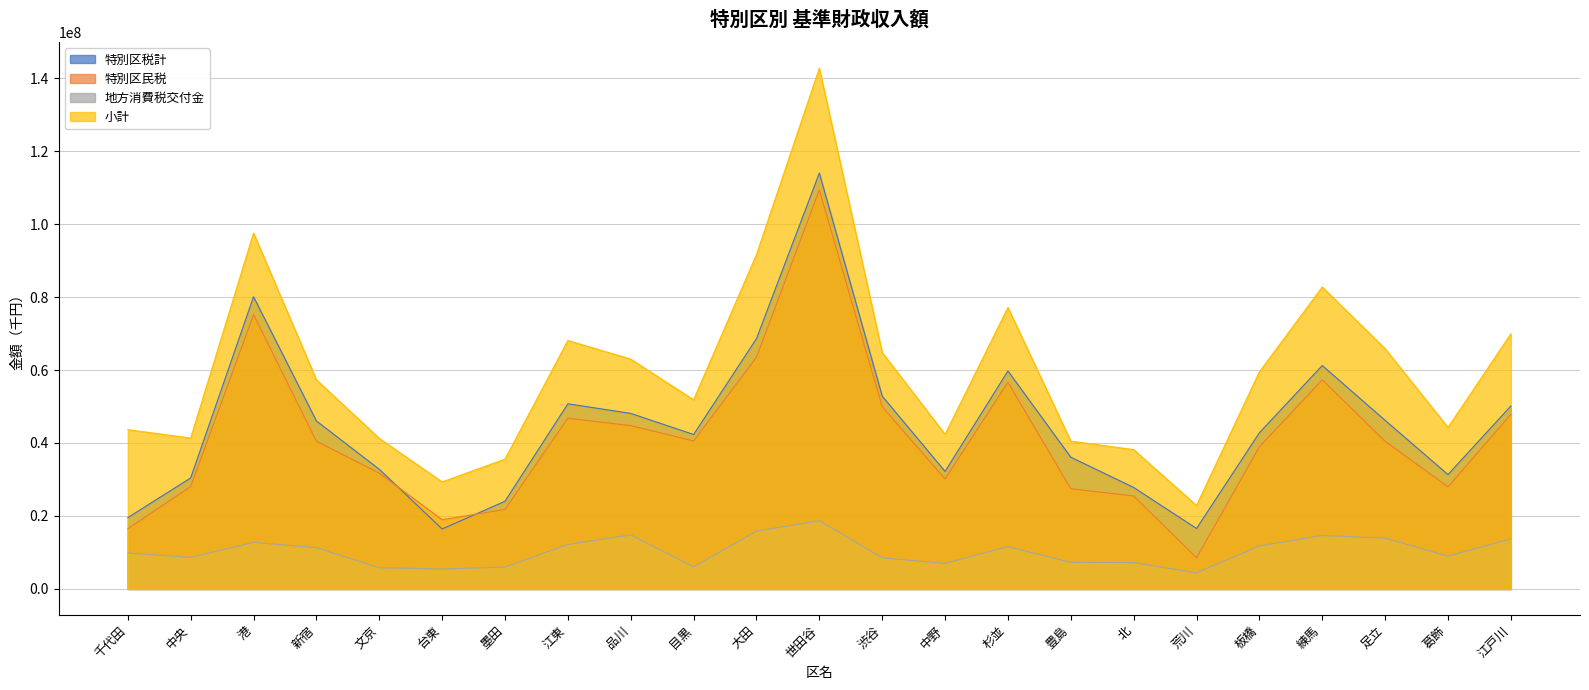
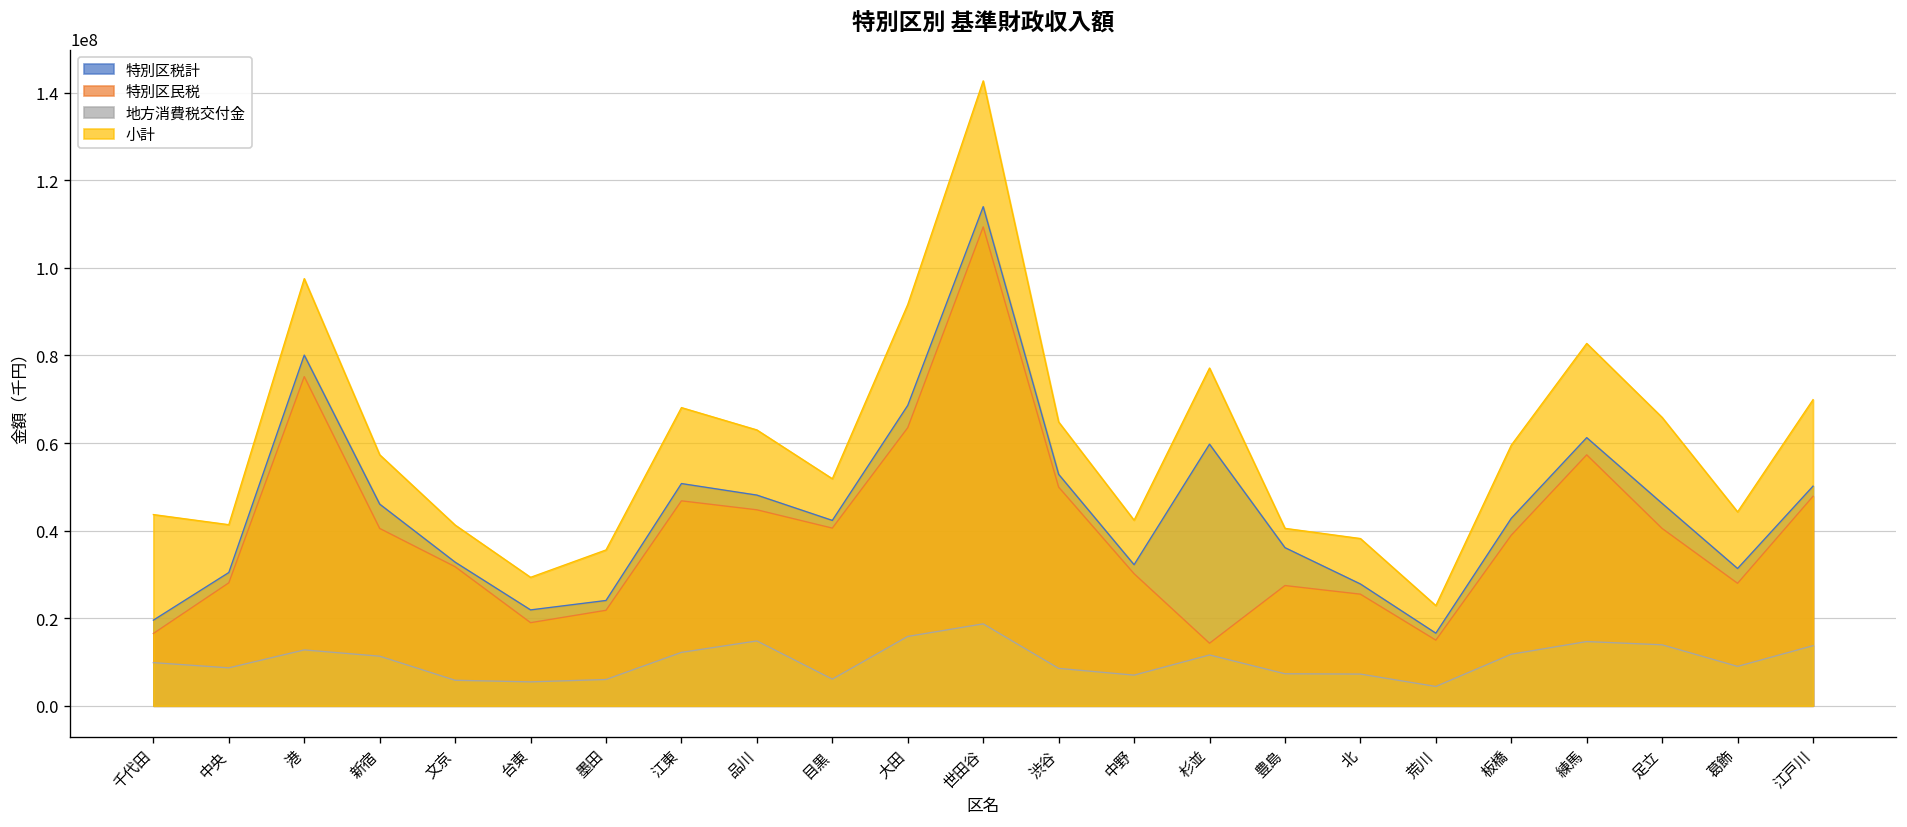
特別区税計, 台東: 16000000 -> 22000000
特別区民税, 杉並: 57000000 -> 14000000
特別区民税, 荒川: 9000000 -> 15000000
